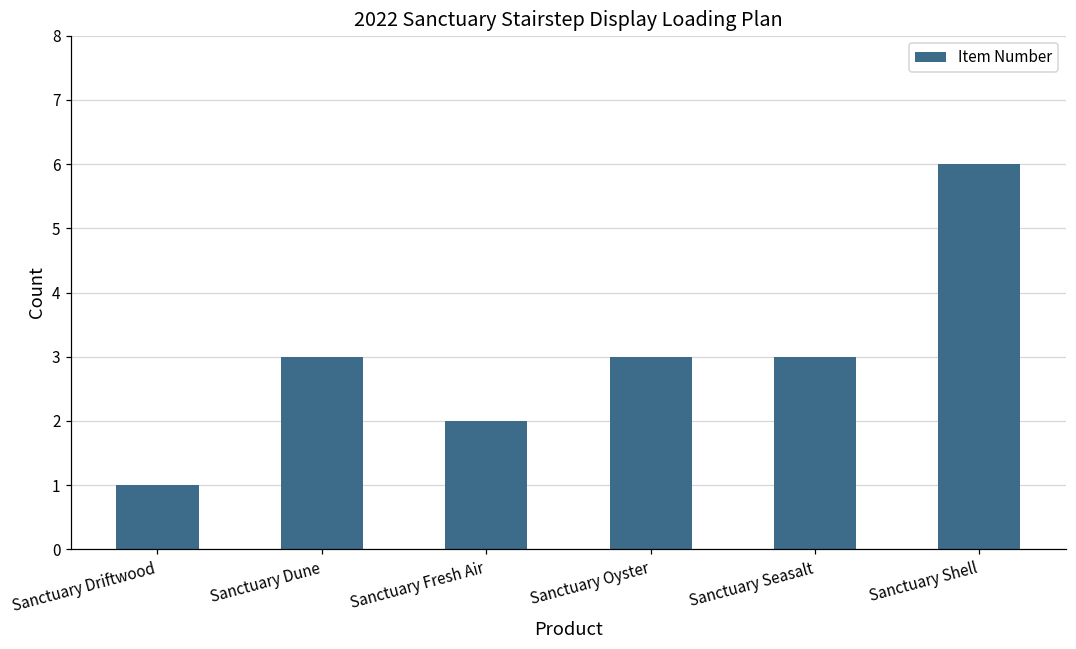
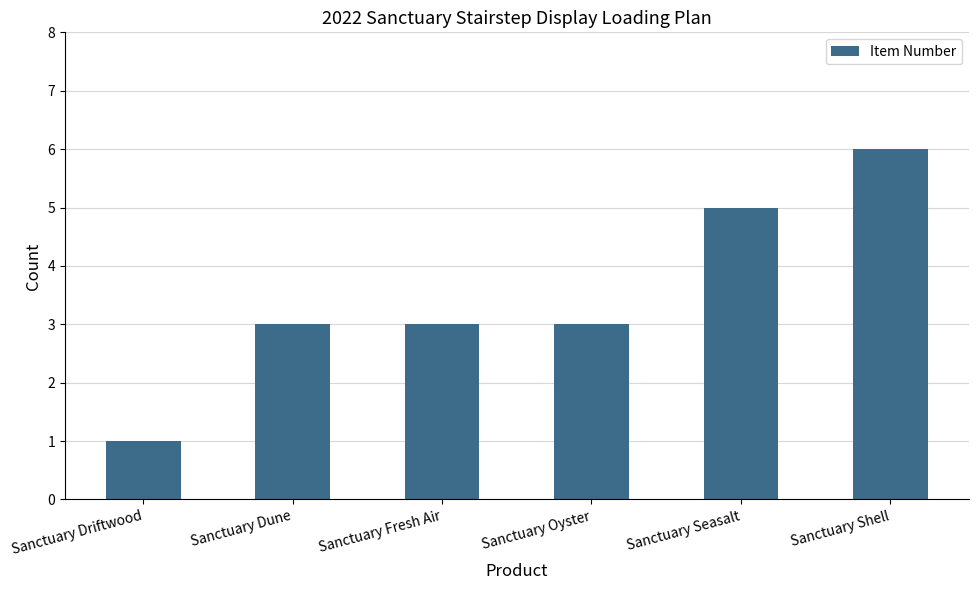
Sanctuary Fresh Air: 2 -> 3
Sanctuary Seasalt: 3 -> 5
